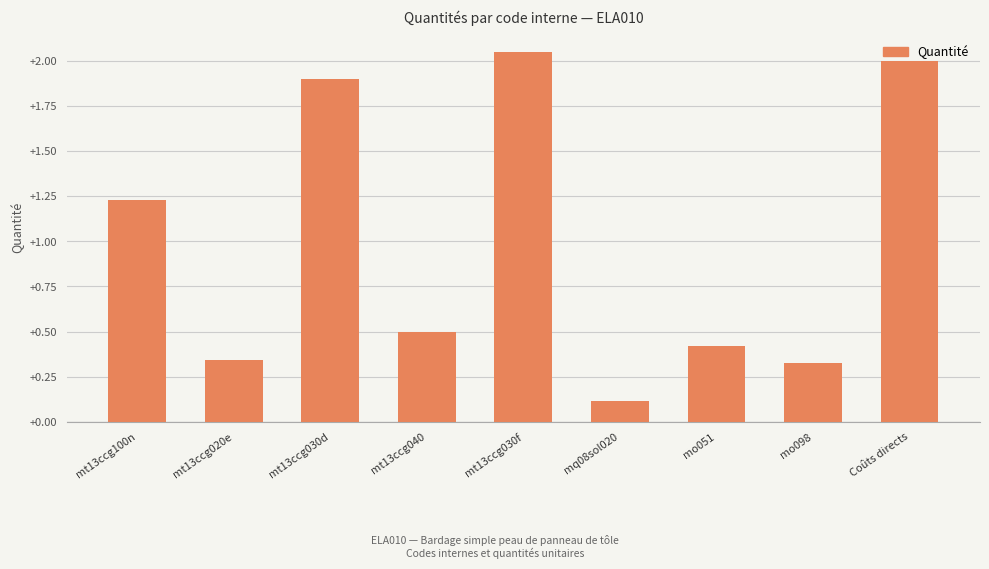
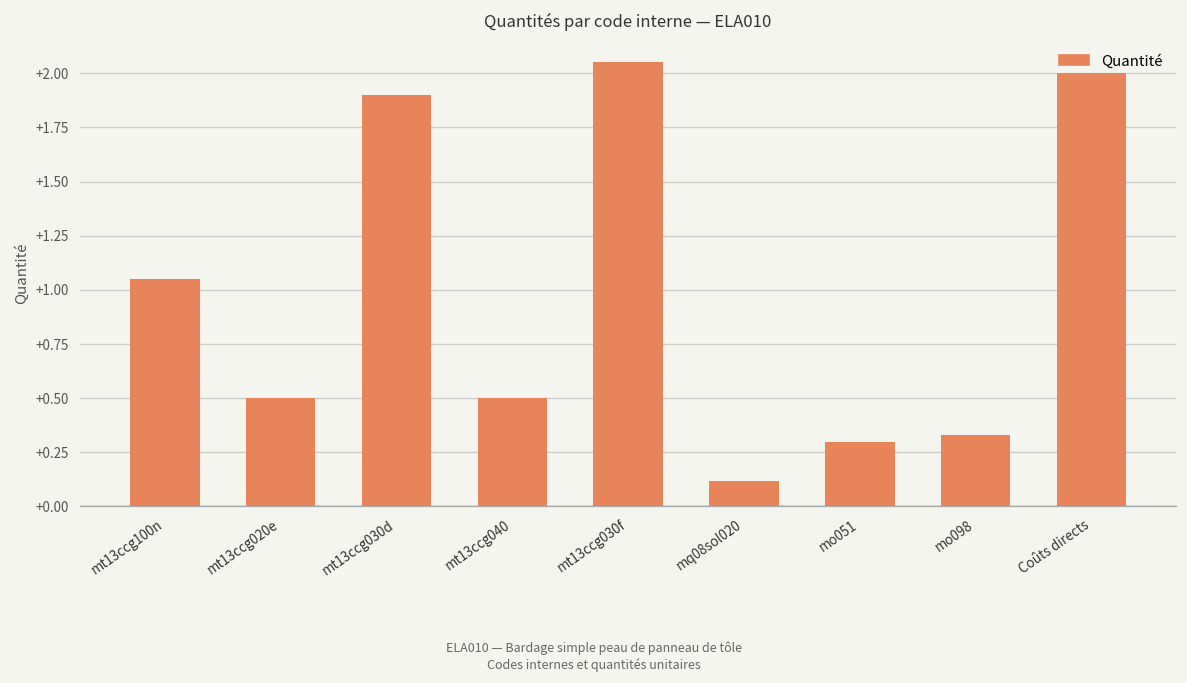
mt13ccg100n: +1.23 -> +1.05
mt13ccg020e: +0.34 -> +0.50
mo051: +0.42 -> +0.30
